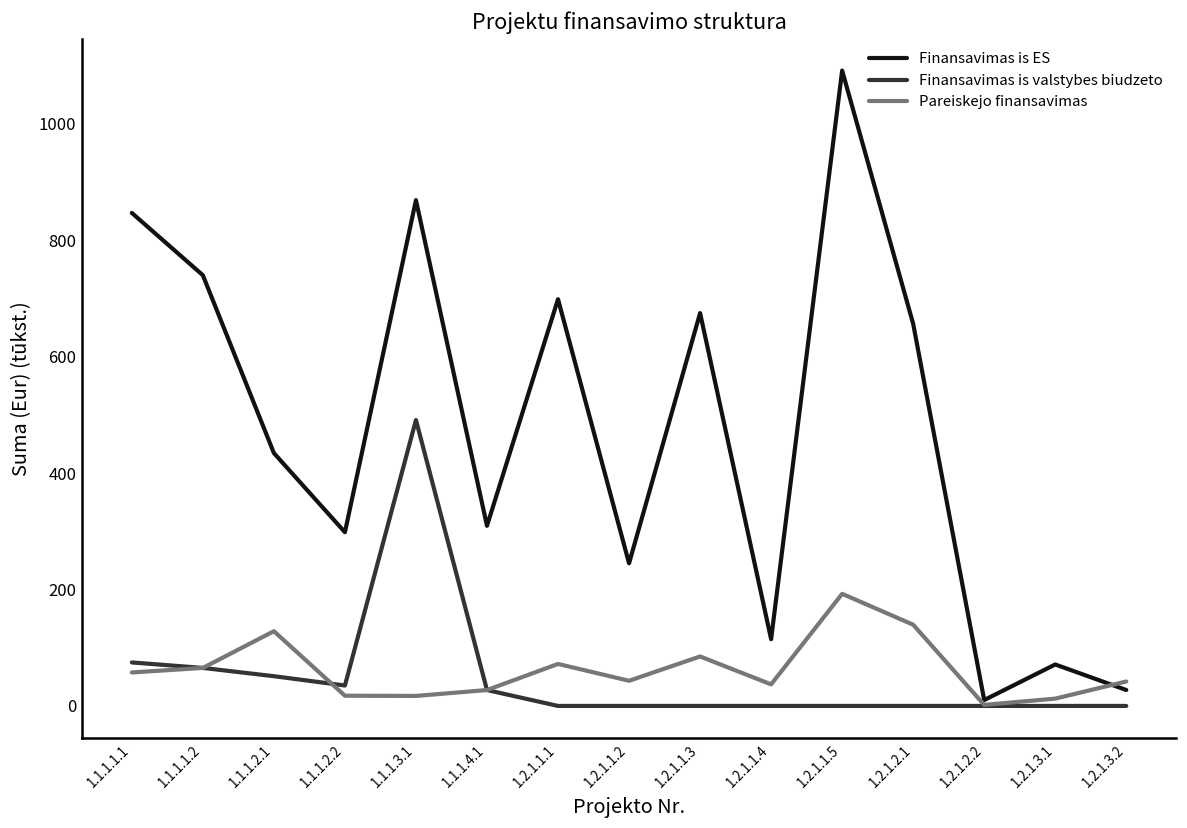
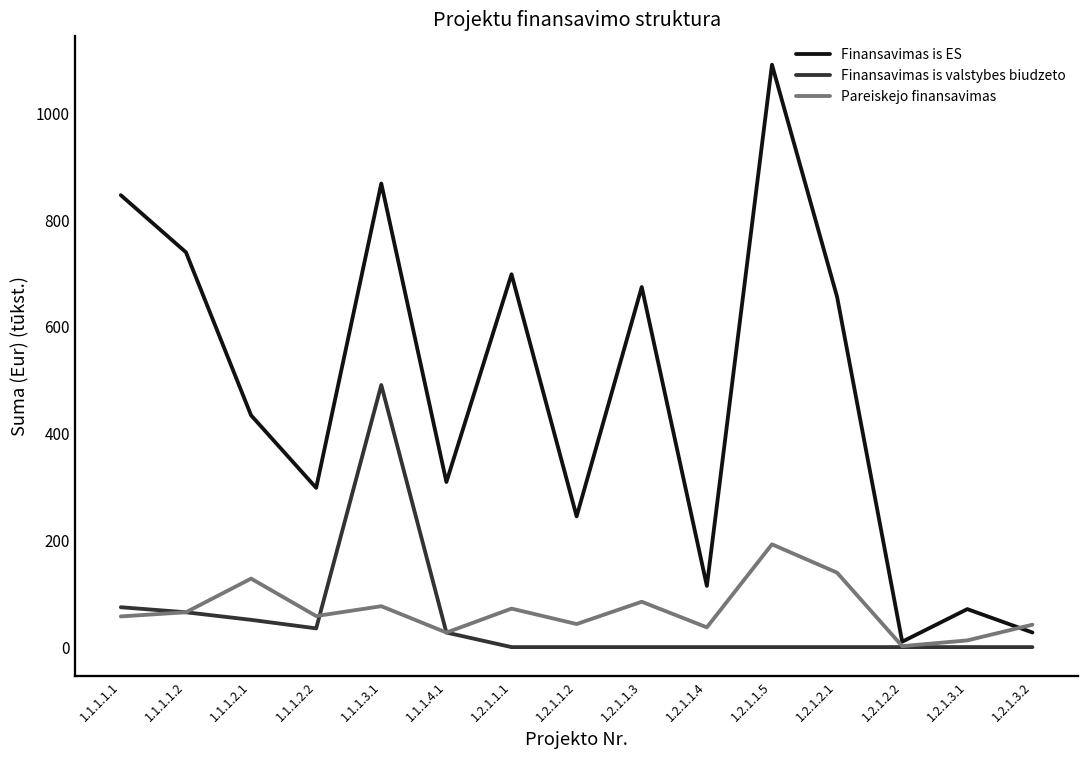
Pareiskejo finansavimas, 1.1.1.2.2: 20 -> 60
Pareiskejo finansavimas, 1.1.1.3.1: 20 -> 80
